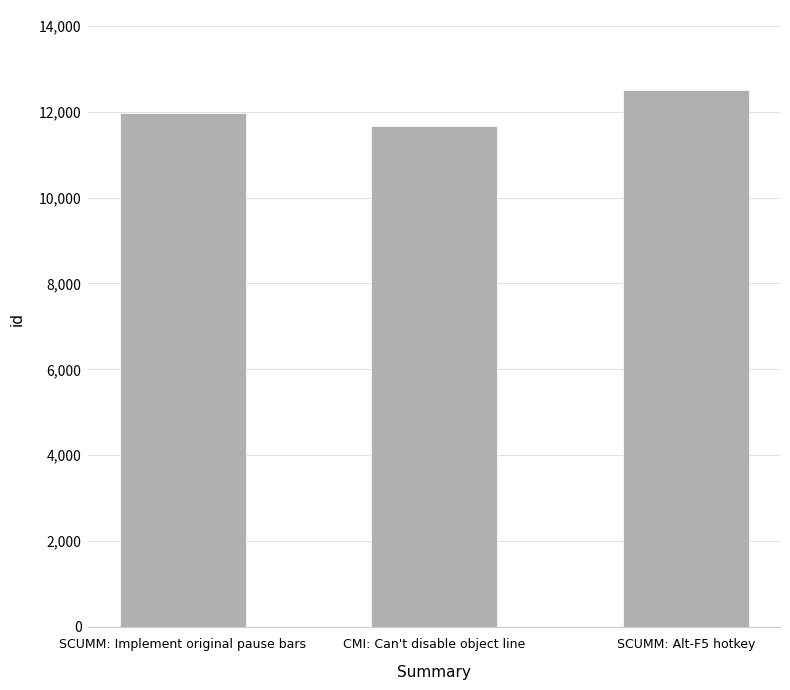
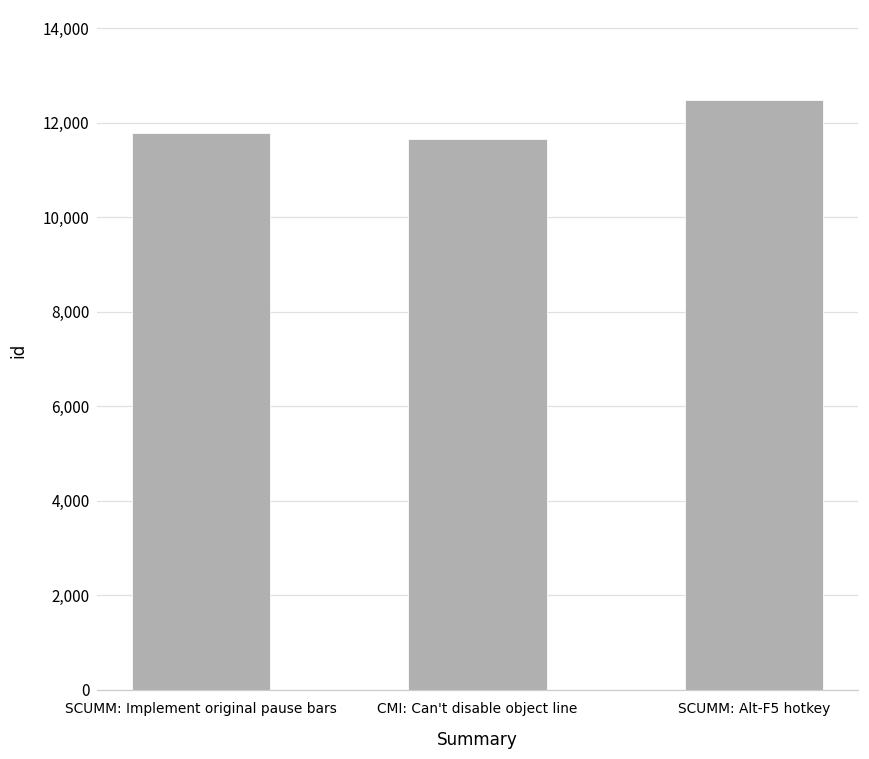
SCUMM: Implement original pause bars: 12,000 -> 11,800
